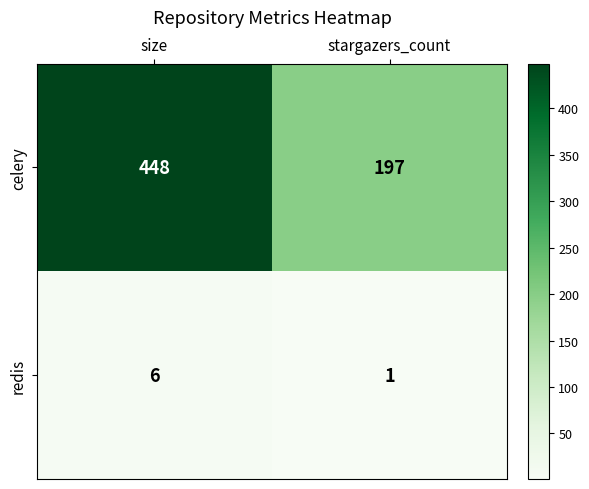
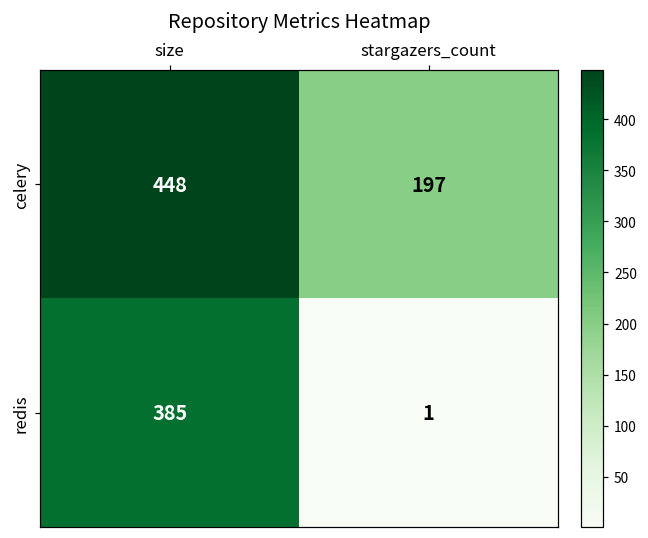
redis, size: 6 -> 385
